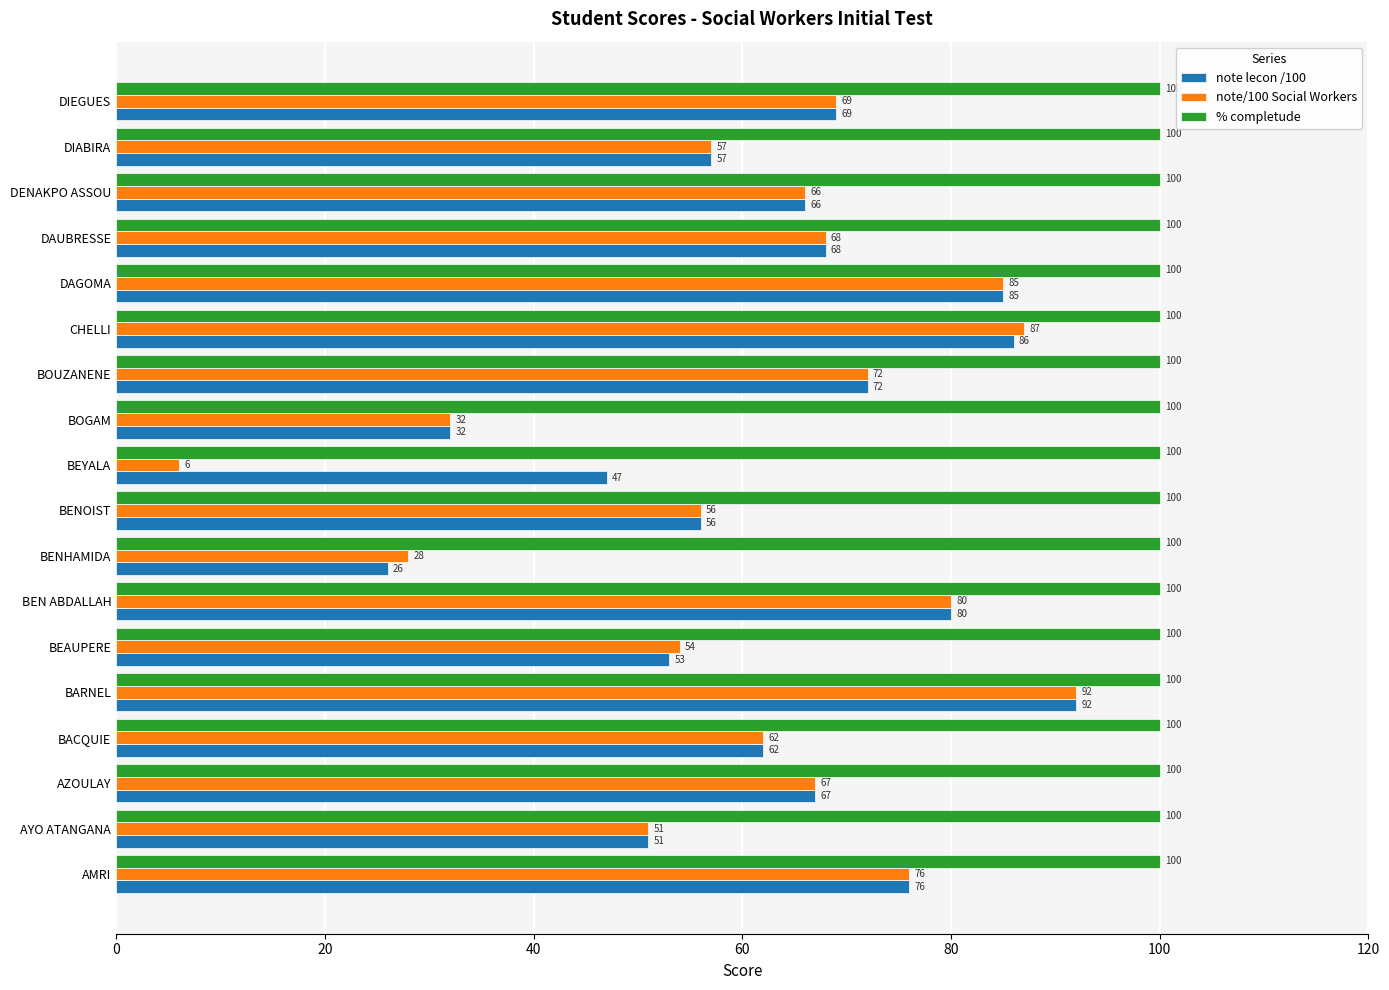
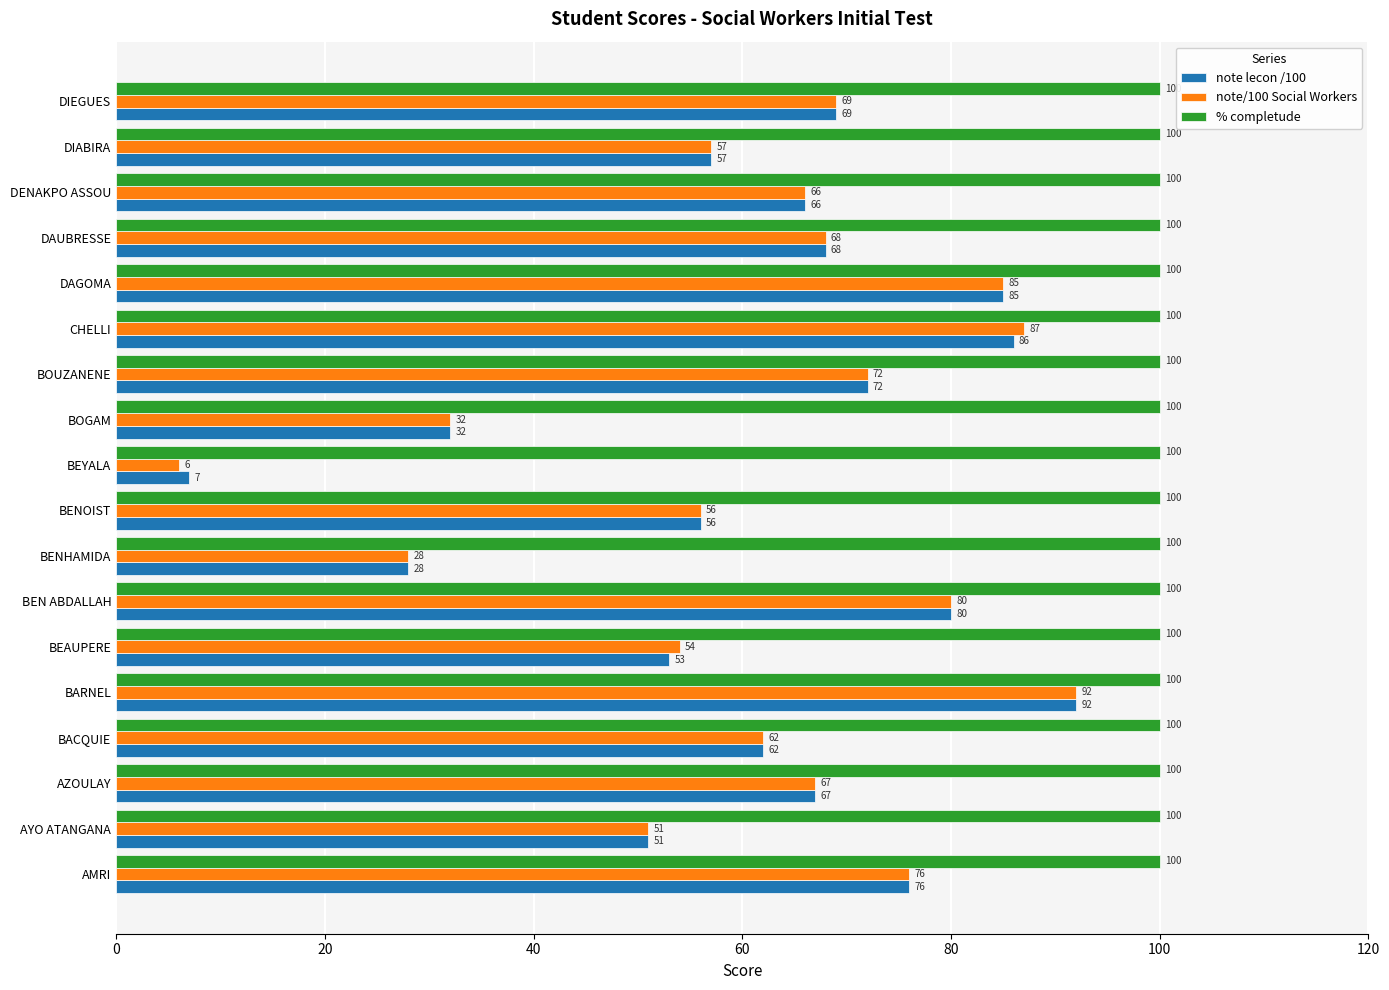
note lecon /100, BEYALA: 47 -> 7
note lecon /100, BENHAMIDA: 26 -> 28
